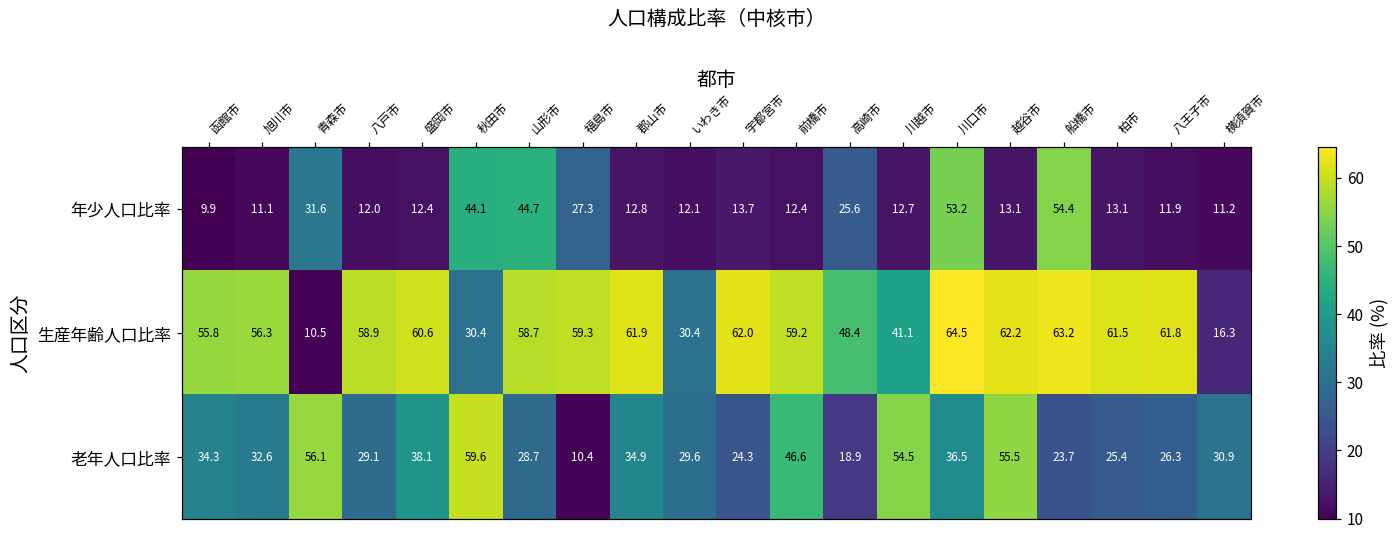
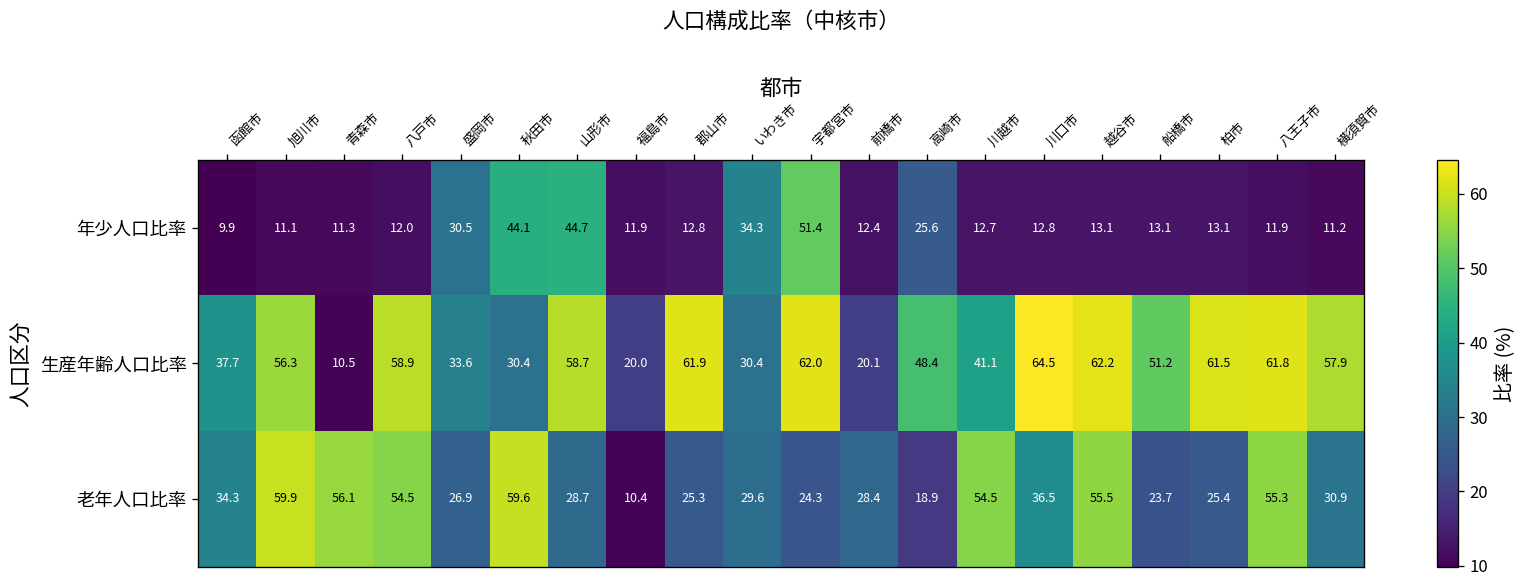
年少人口比率, 青森市: 31.6 -> 11.3
年少人口比率, 盛岡市: 12.4 -> 30.5
年少人口比率, 福島市: 27.3 -> 11.9
年少人口比率, いわき市: 12.1 -> 34.3
年少人口比率, 宇都宮市: 13.7 -> 51.4
年少人口比率, 川口市: 53.2 -> 12.8
年少人口比率, 船橋市: 54.4 -> 13.1
生産年齢人口比率, 函館市: 55.8 -> 37.7
生産年齢人口比率, 盛岡市: 60.6 -> 33.6
生産年齢人口比率, 福島市: 59.3 -> 20.0
生産年齢人口比率, 前橋市: 59.2 -> 20.1
生産年齢人口比率, 船橋市: 63.2 -> 51.2
生産年齢人口比率, 横須賀市: 16.3 -> 57.9
老年人口比率, 旭川市: 32.6 -> 59.9
老年人口比率, 八戸市: 29.1 -> 54.5
老年人口比率, 盛岡市: 38.1 -> 26.9
老年人口比率, 郡山市: 34.9 -> 25.3
老年人口比率, 前橋市: 46.6 -> 28.4
老年人口比率, 八王子市: 26.3 -> 55.3
